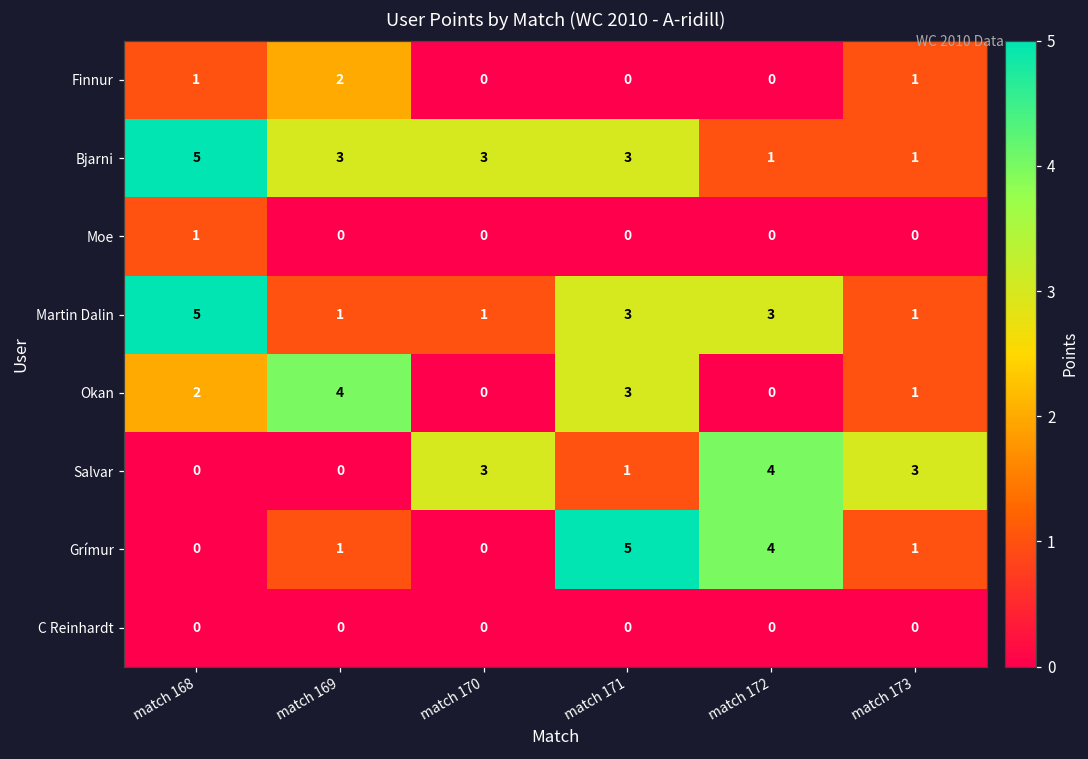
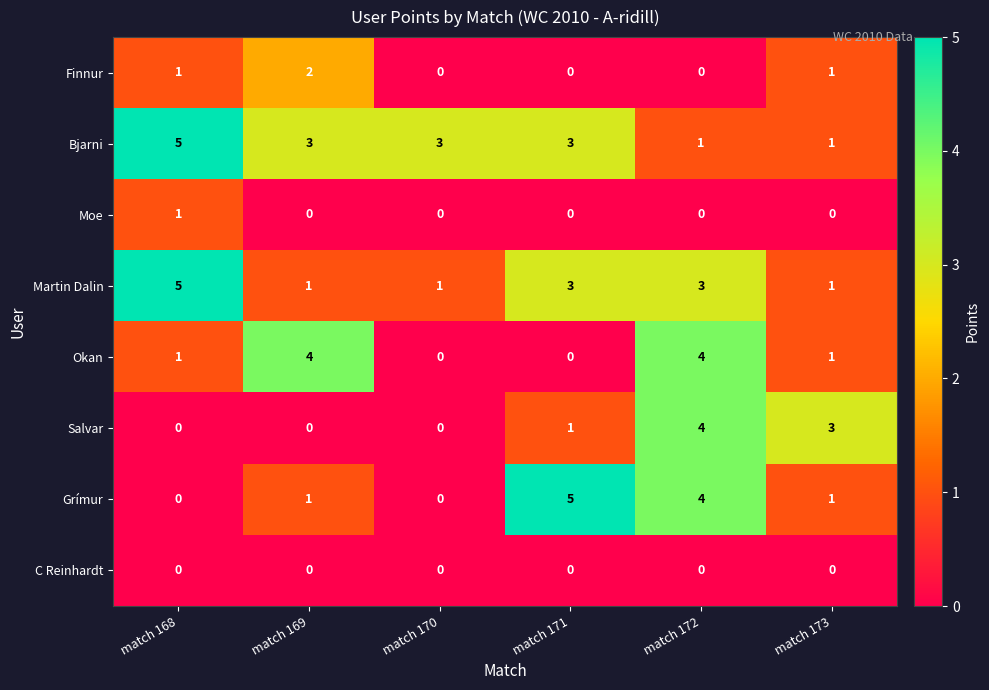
Okan, match 168: 2 -> 1
Okan, match 171: 3 -> 0
Okan, match 172: 0 -> 4
Salvar, match 170: 3 -> 0
